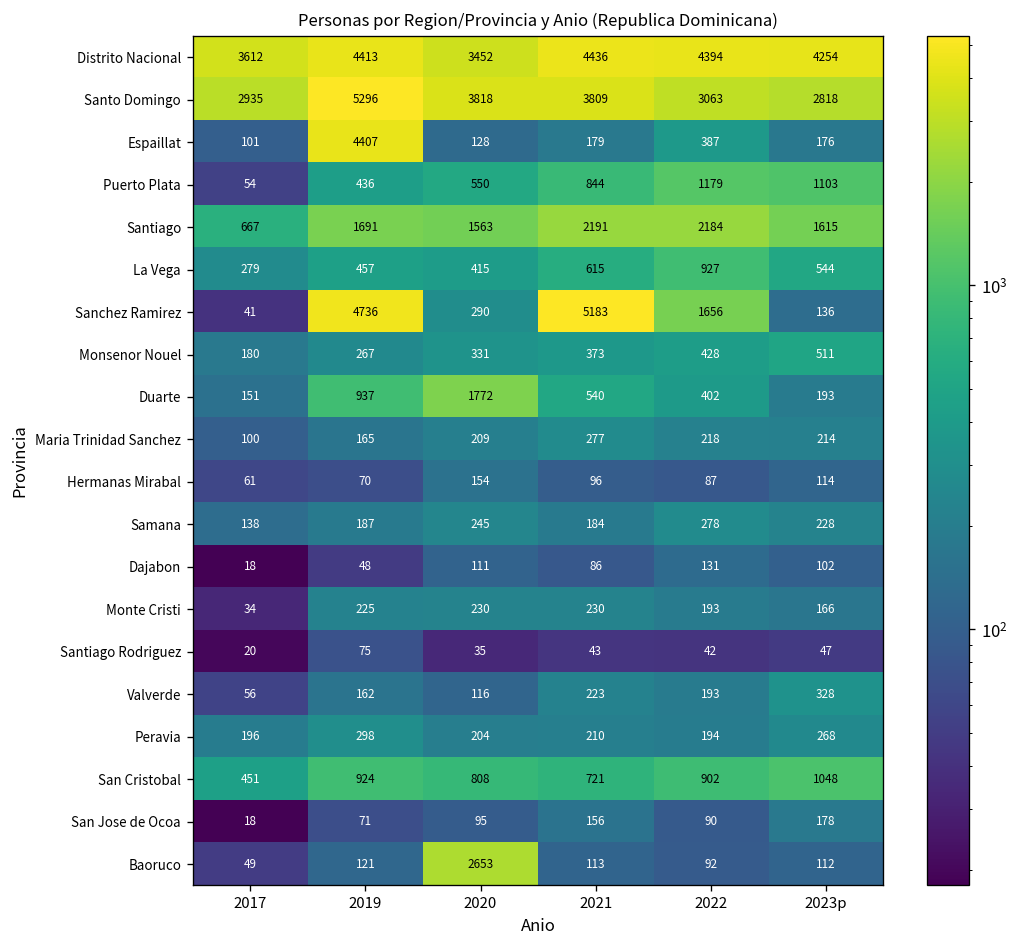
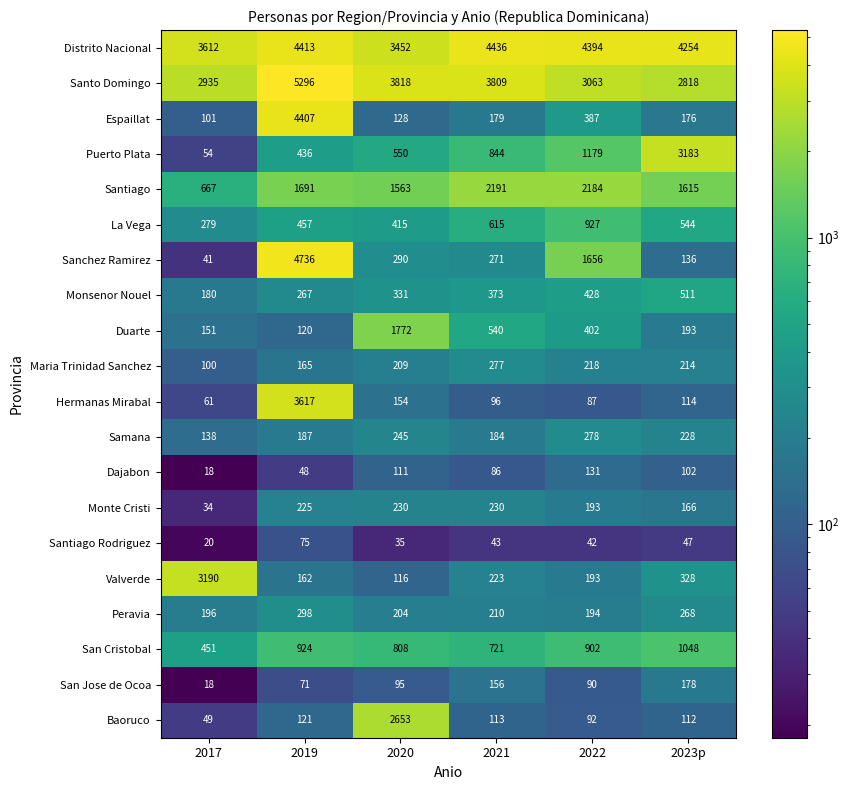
Puerto Plata, 2023p: 1103 -> 3183
Sanchez Ramirez, 2021: 5183 -> 271
Duarte, 2019: 937 -> 120
Hermanas Mirabal, 2019: 70 -> 3617
Valverde, 2017: 56 -> 3190
